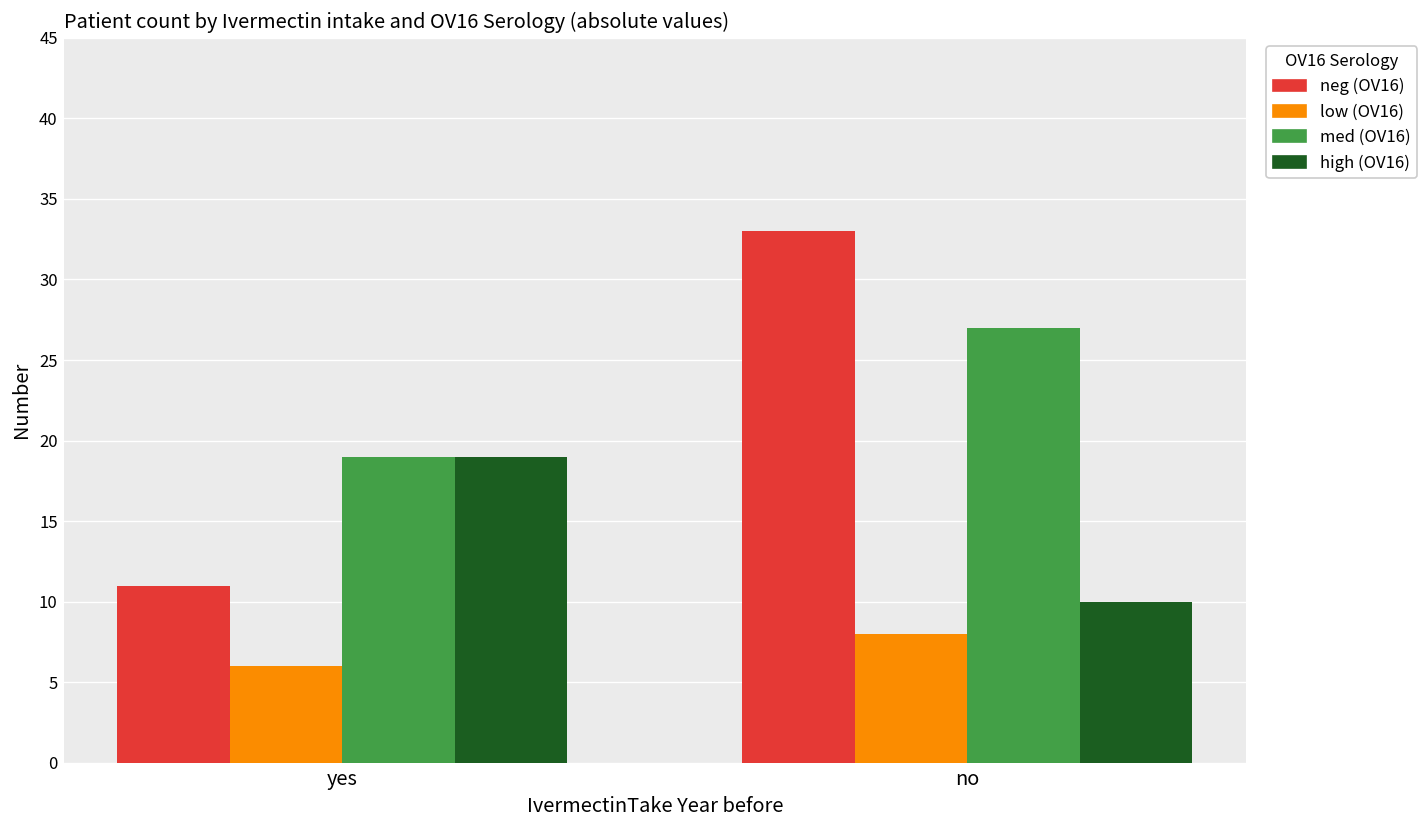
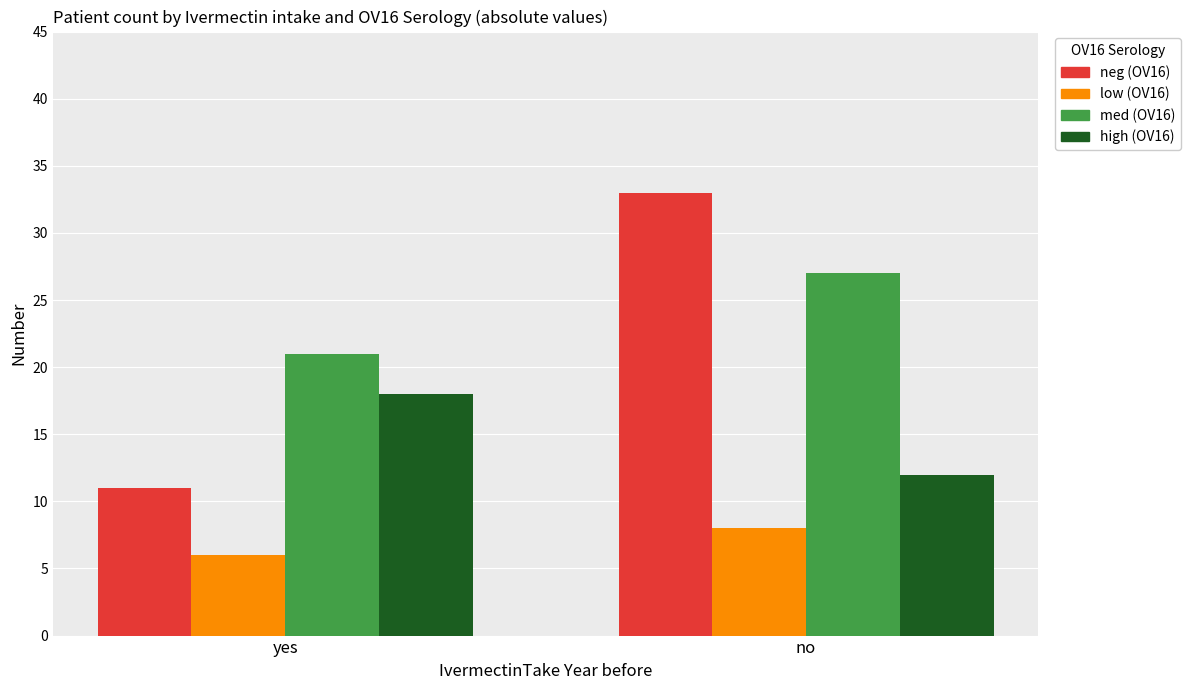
med (OV16), yes: 19 -> 21
high (OV16), yes: 19 -> 18
high (OV16), no: 10 -> 12
